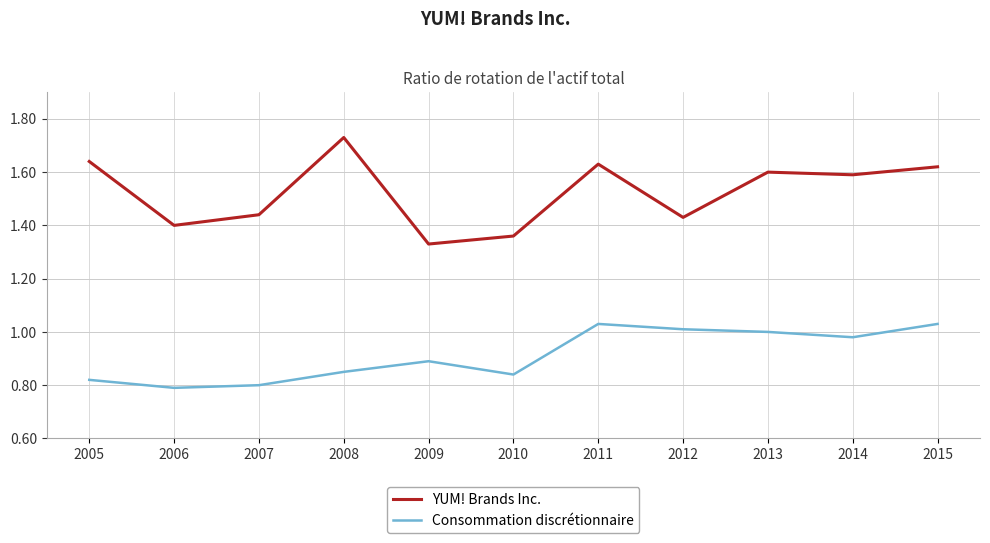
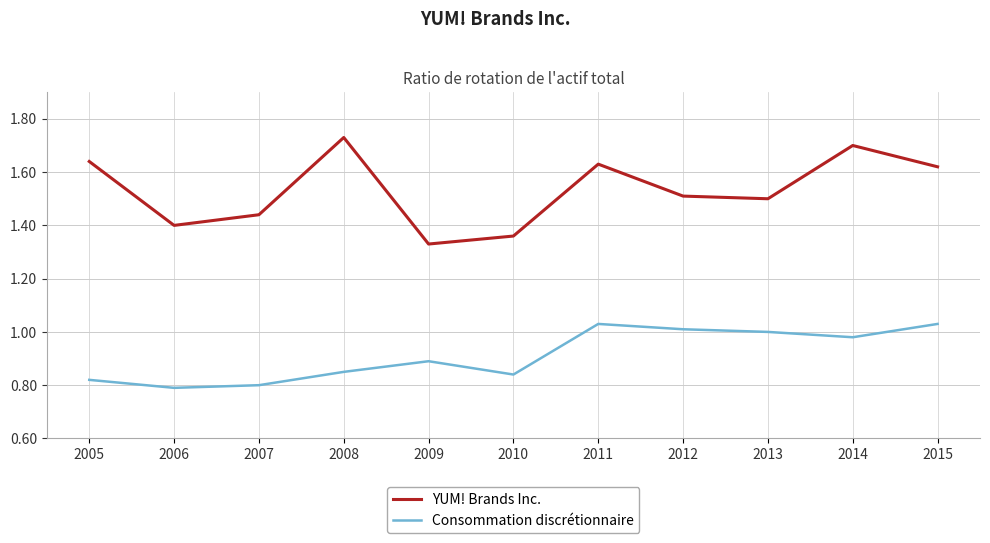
YUM! Brands Inc., 2012: 1.43 -> 1.51
YUM! Brands Inc., 2013: 1.6 -> 1.5
YUM! Brands Inc., 2014: 1.59 -> 1.70
